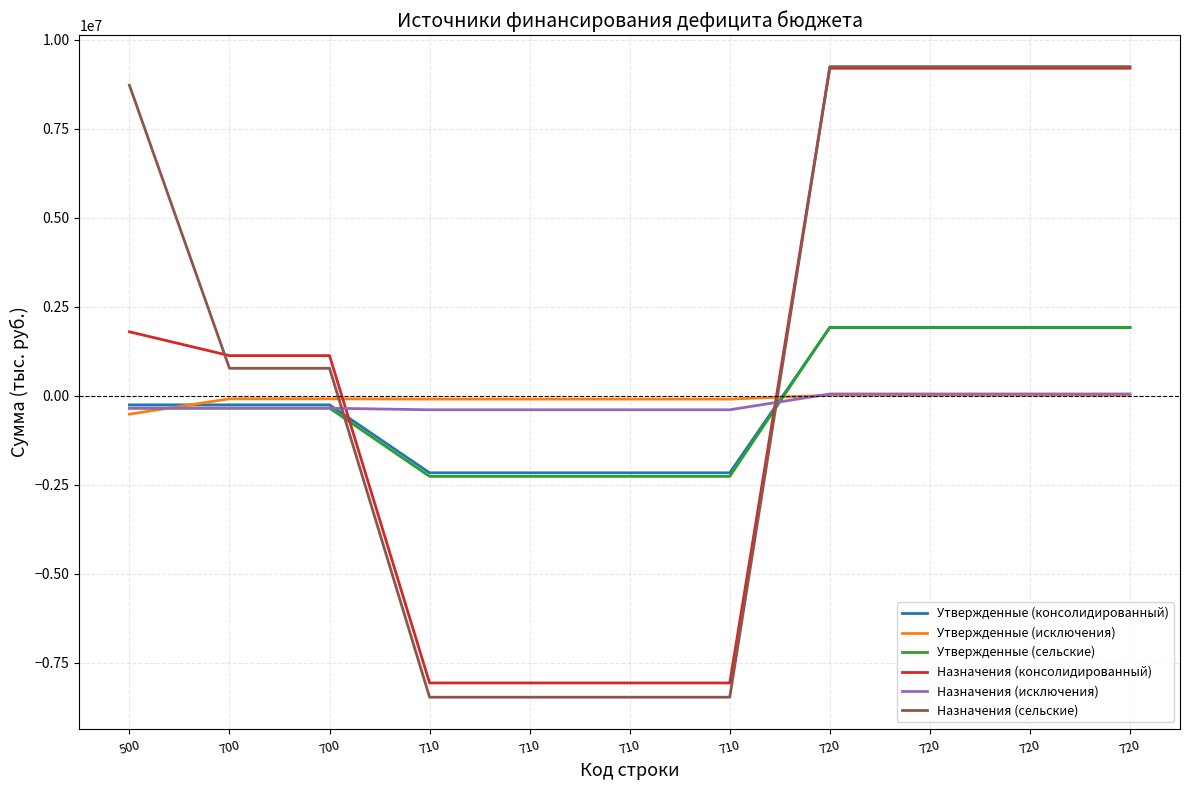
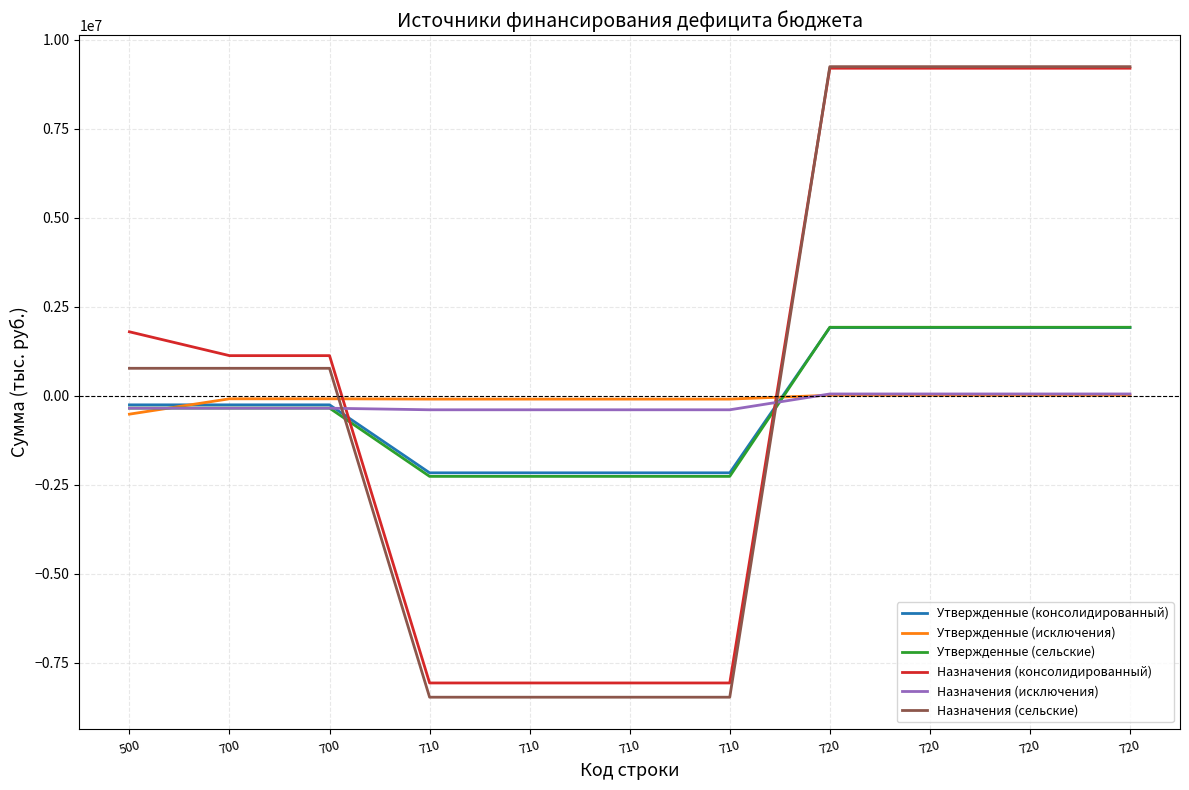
Назначения (сельские), 500: 8700000 -> 800000
